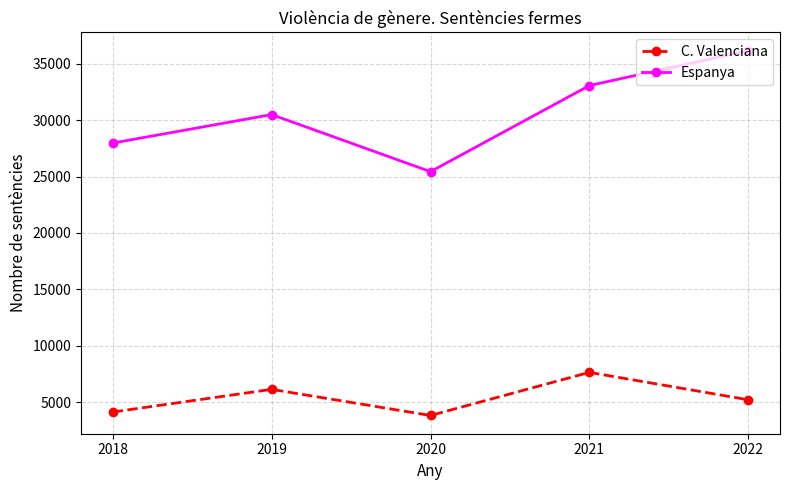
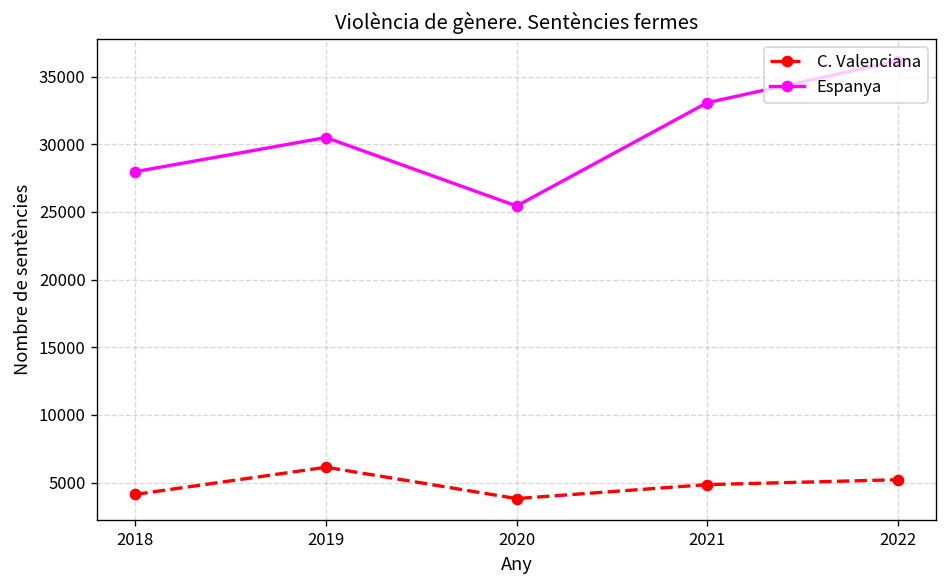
C. Valenciana, 2021: 7600 -> 4900
